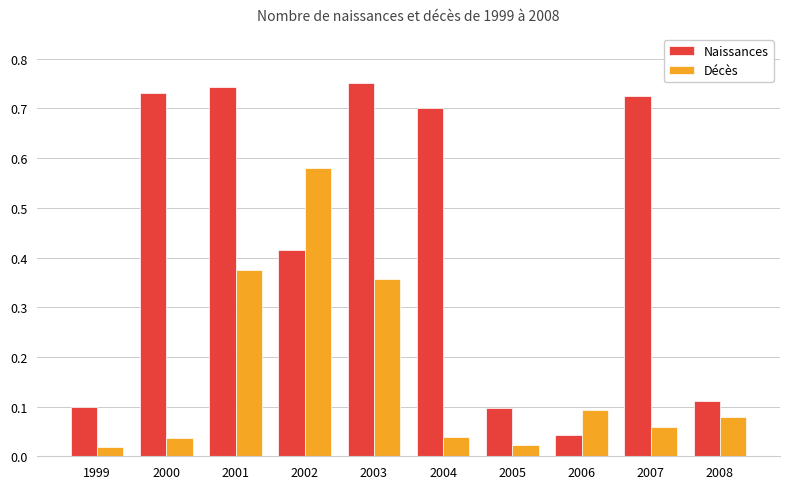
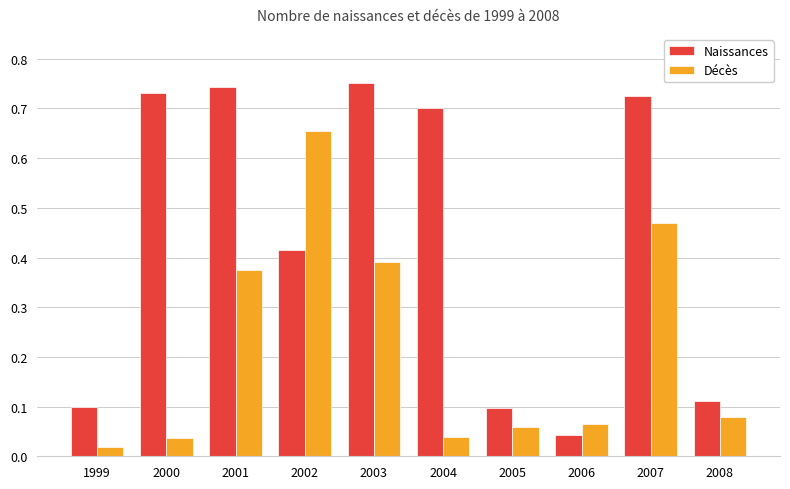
Décès, 2002: 0.58 -> 0.65
Décès, 2003: 0.36 -> 0.39
Décès, 2005: 0.02 -> 0.06
Décès, 2006: 0.09 -> 0.06
Décès, 2007: 0.06 -> 0.47
